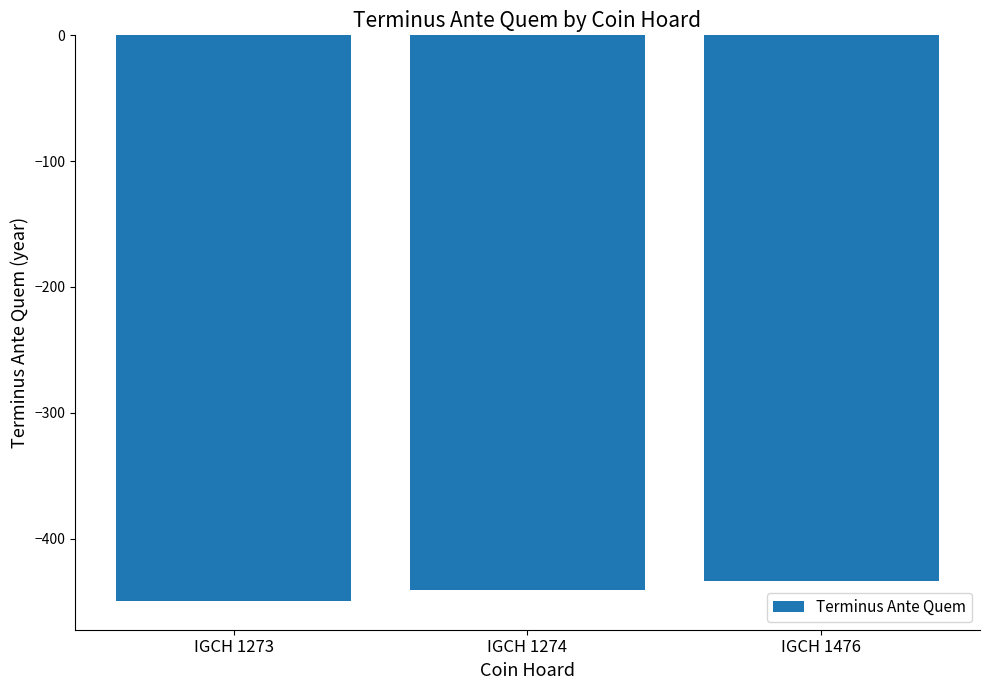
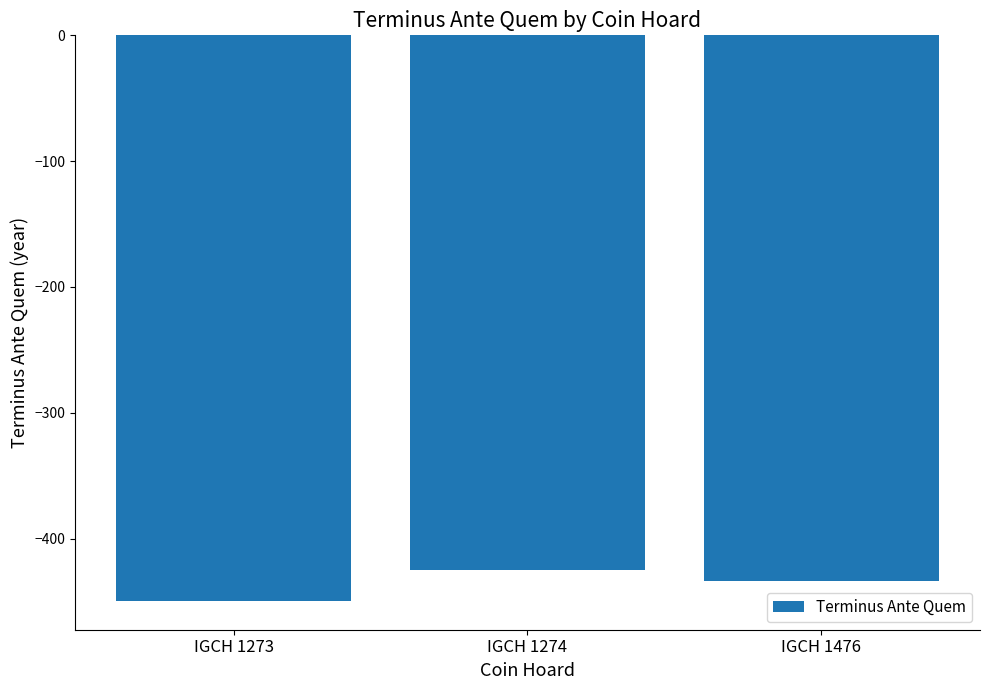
IGCH 1274: -441 -> -425
